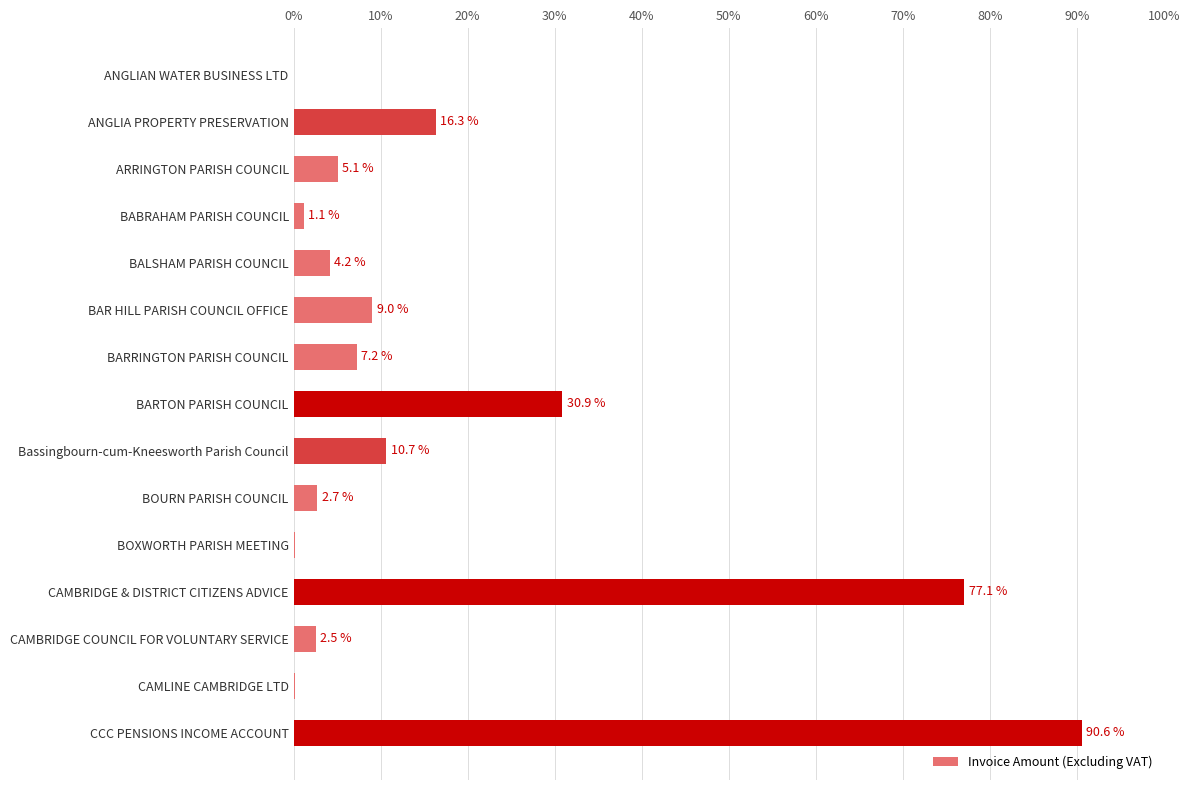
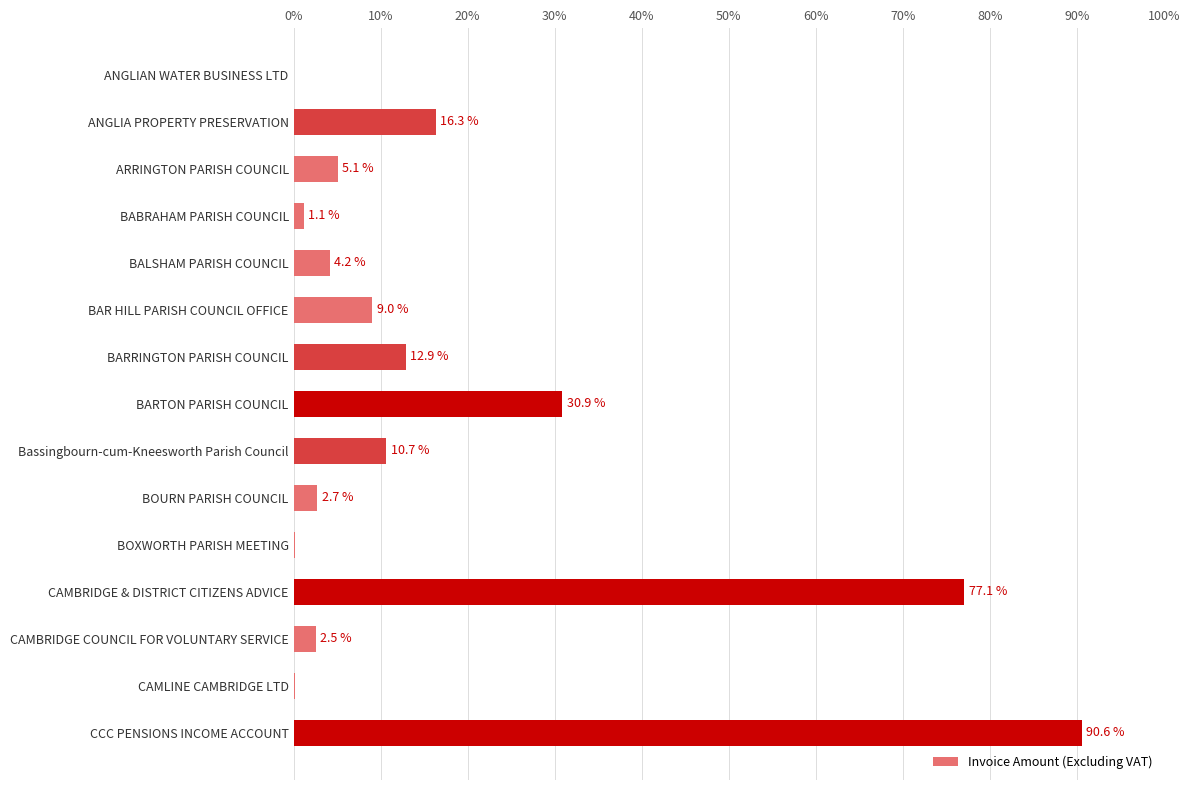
BARRINGTON PARISH COUNCIL: 7.2 % -> 12.9 %
